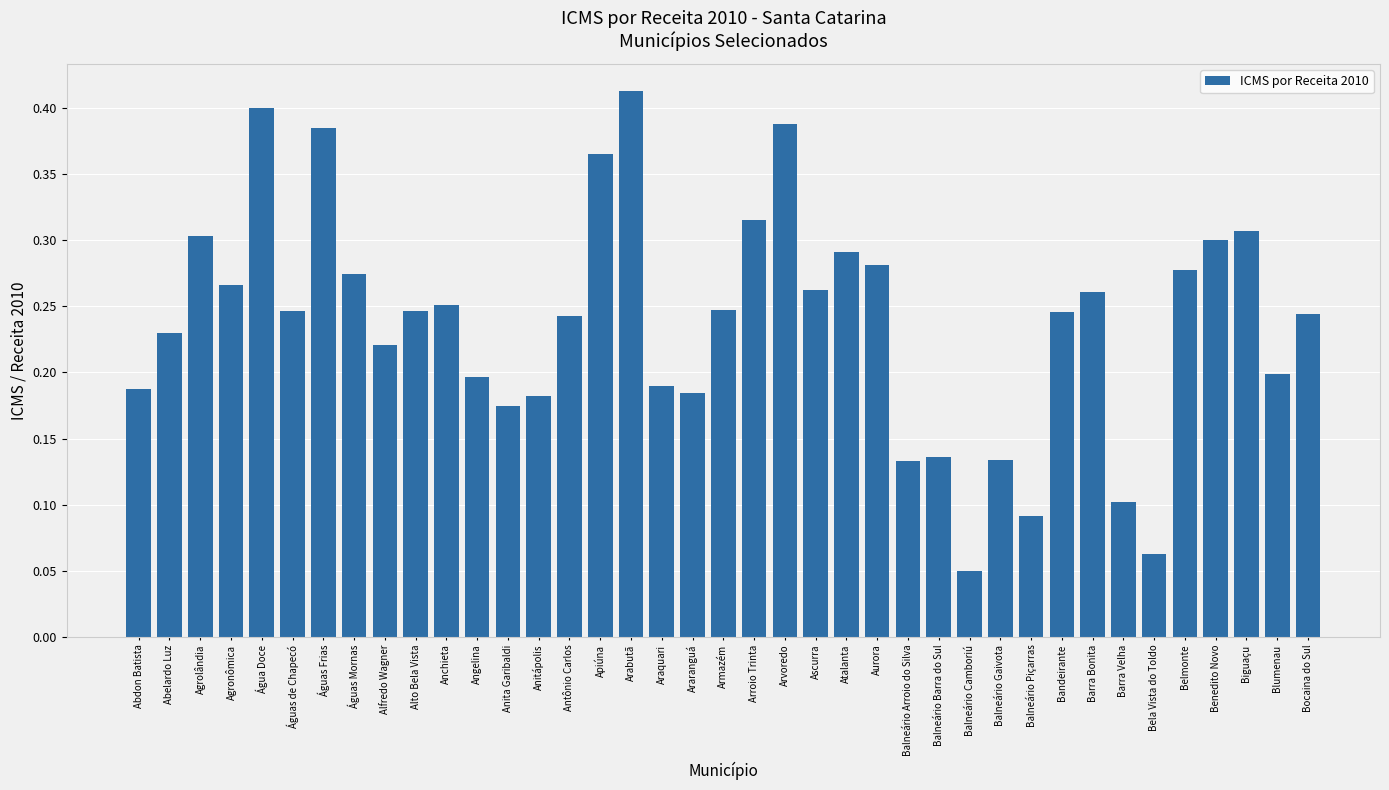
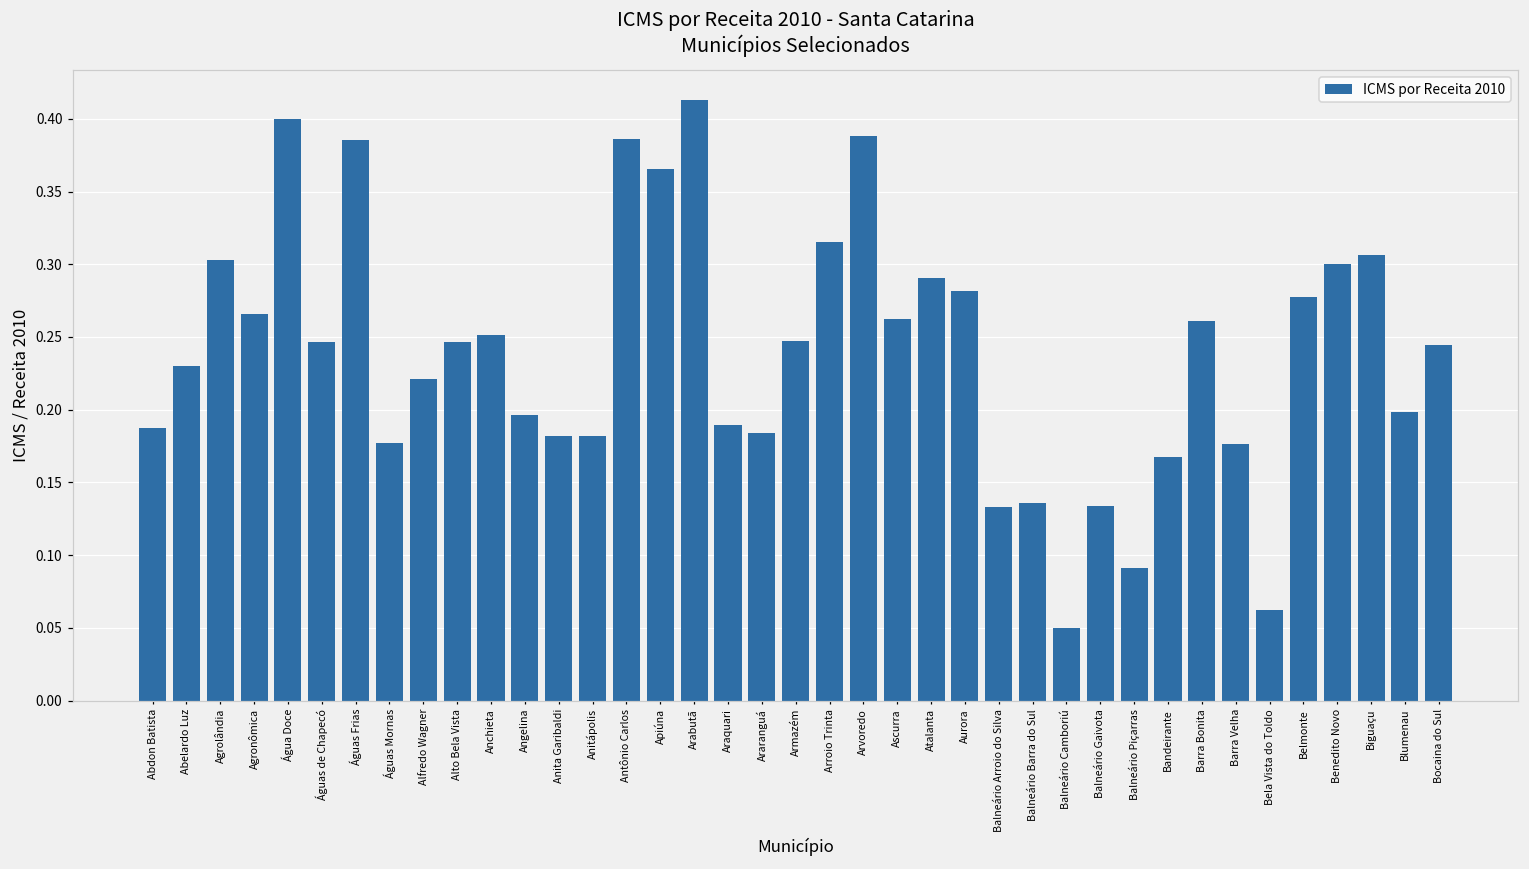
Águas Mornas: 0.275 -> 0.177
Anita Garibaldi: 0.175 -> 0.182
Antônio Carlos: 0.243 -> 0.386
Bandeirante: 0.246 -> 0.167
Barra Velha: 0.102 -> 0.176
